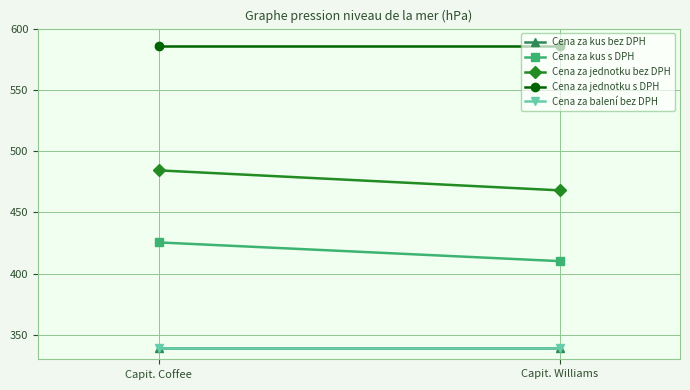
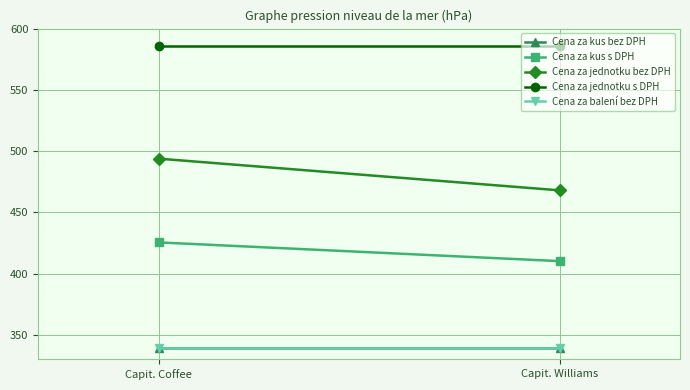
Cena za jednotku bez DPH, Capit. Coffee: 484 -> 494
